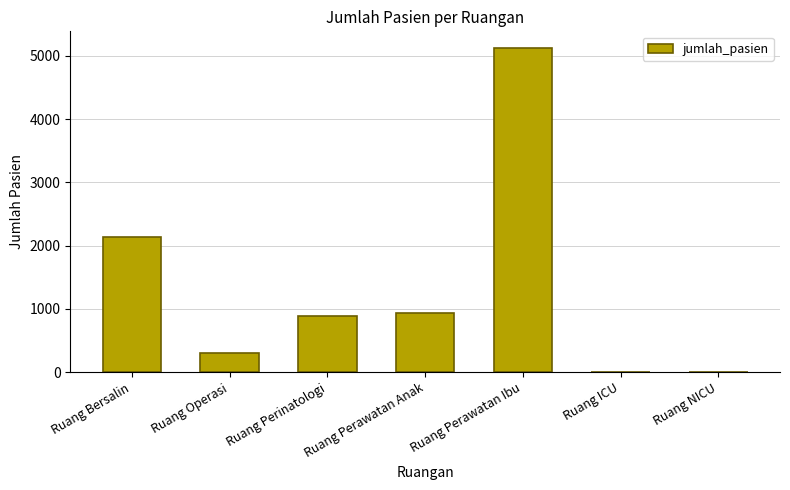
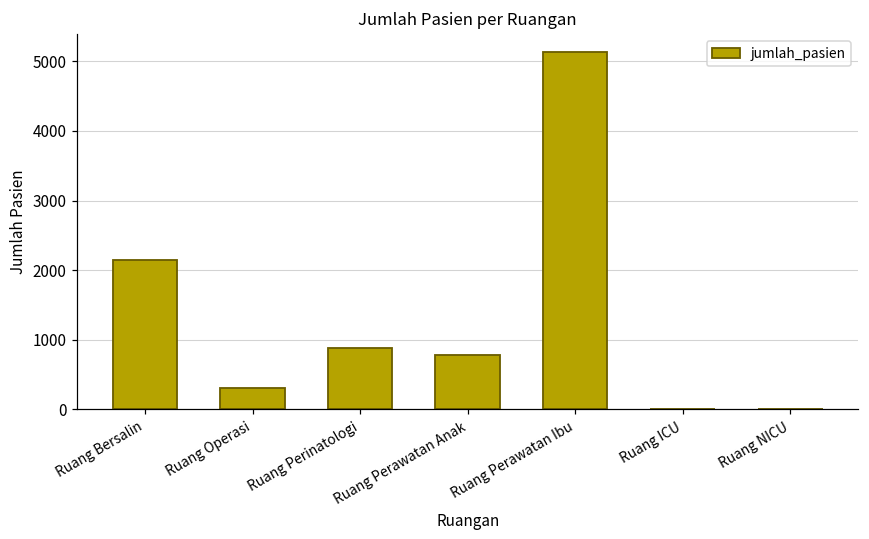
Ruang Perawatan Anak: 900 -> 800
